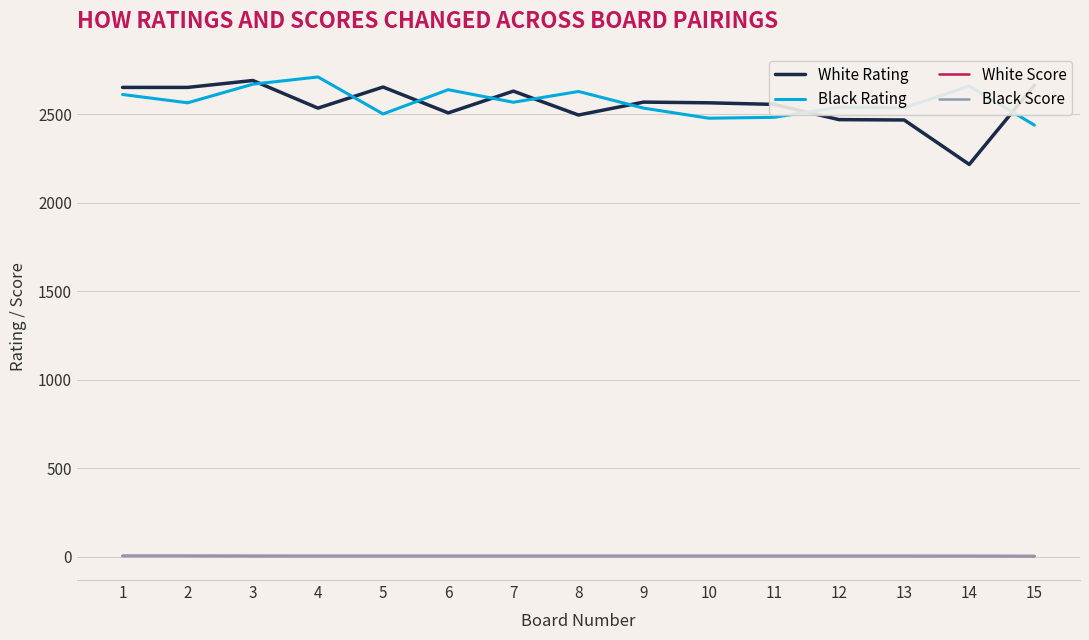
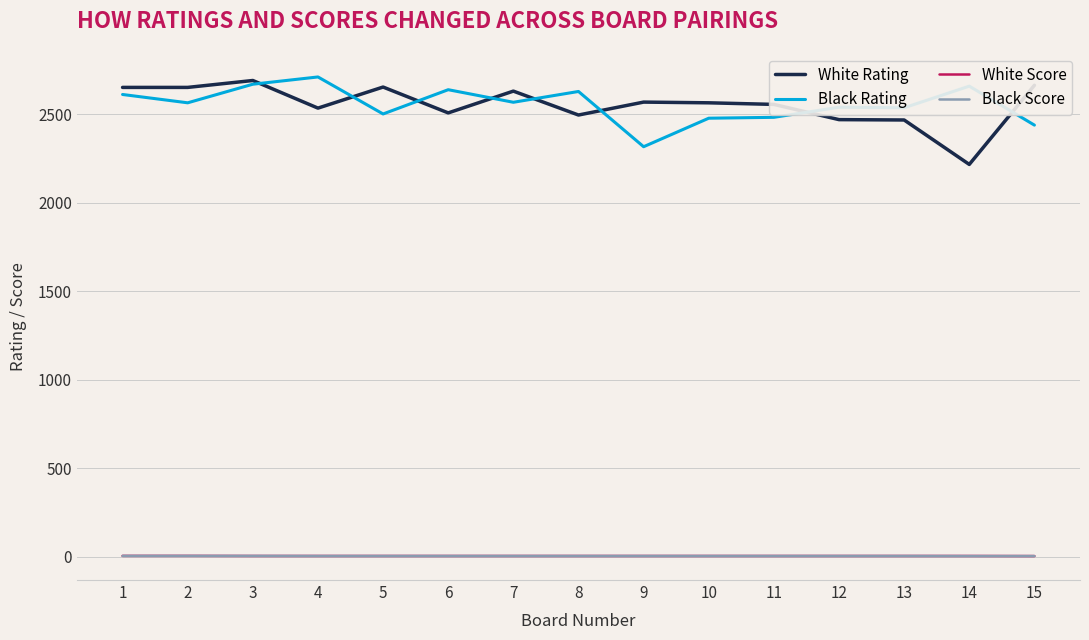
Black Rating, 9: 2530 -> 2320
